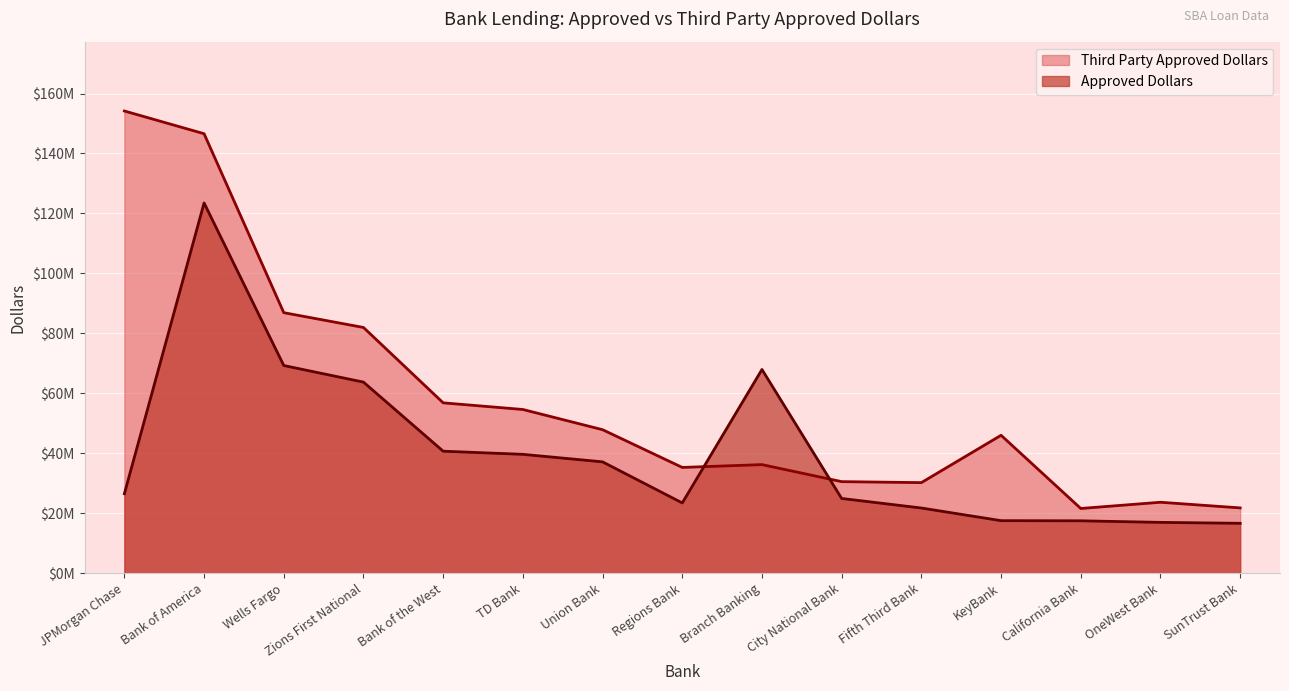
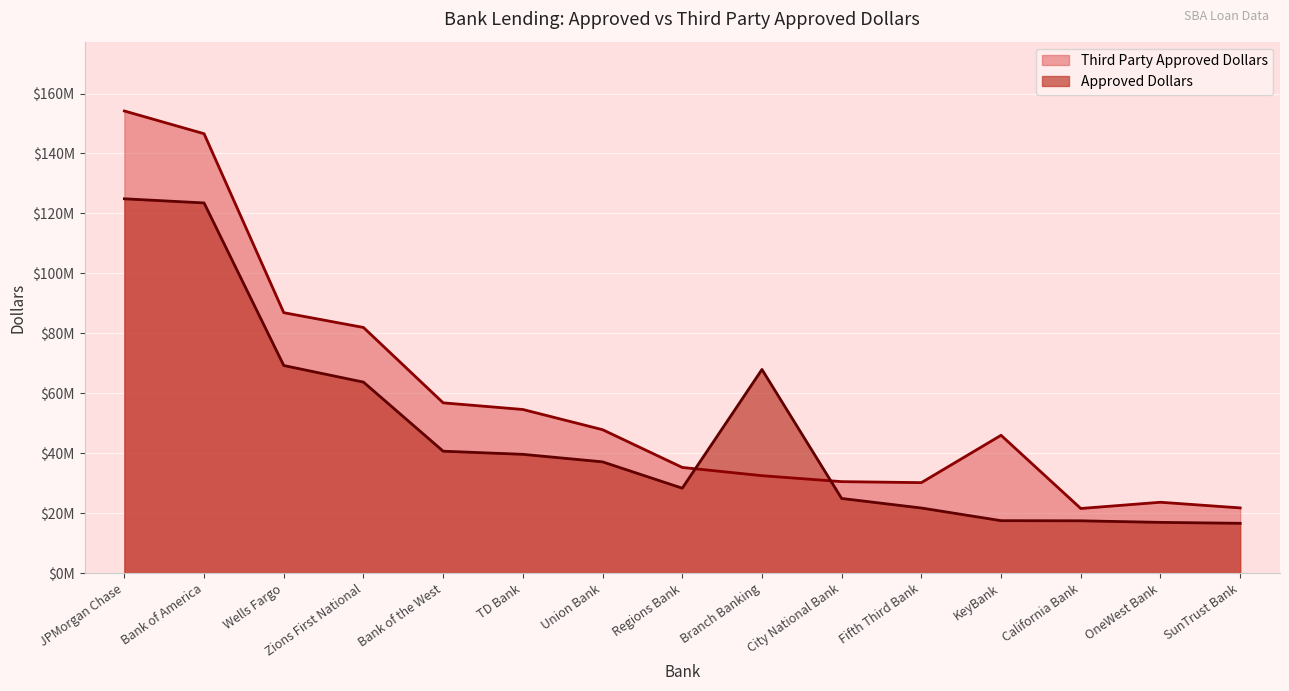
Approved Dollars, JPMorgan Chase: $26000000 -> $125000000
Approved Dollars, Regions Bank: $23000000 -> $28000000
Third Party Approved Dollars, Branch Banking: $36000000 -> $33000000
